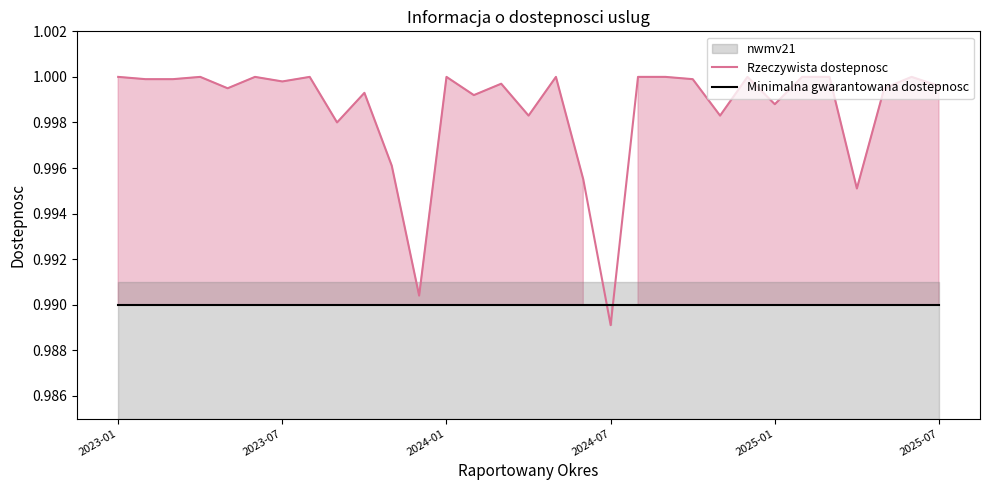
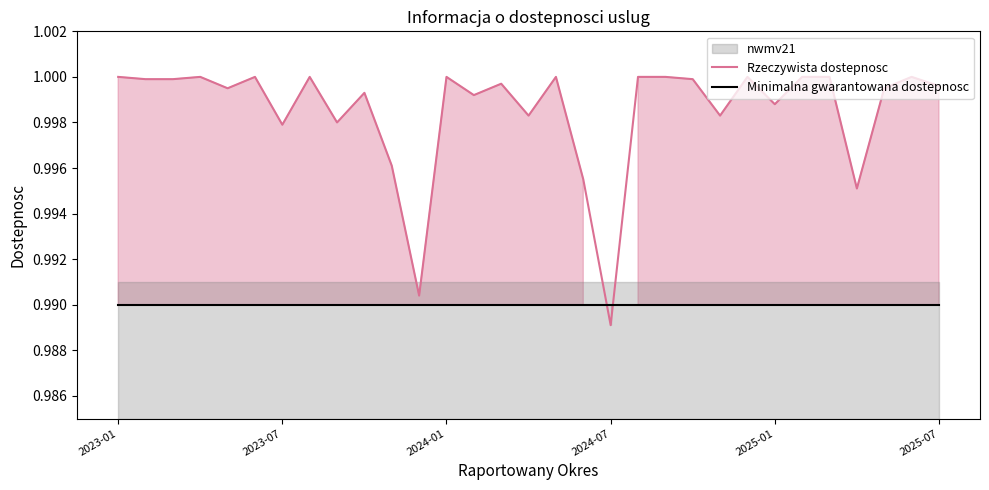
Rzeczywista dostepnosc, 2023-07: 0.9998 -> 0.9979
